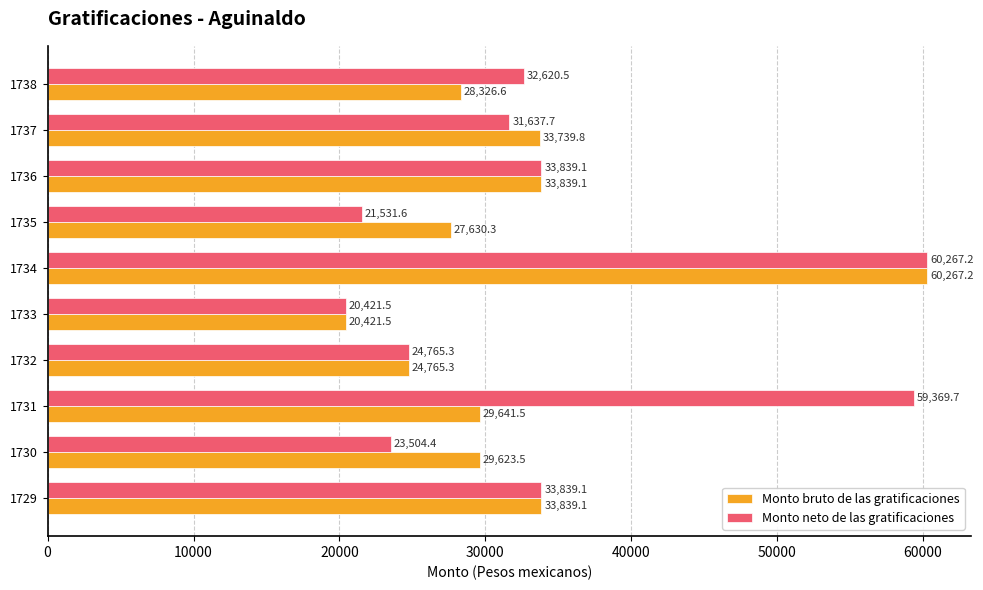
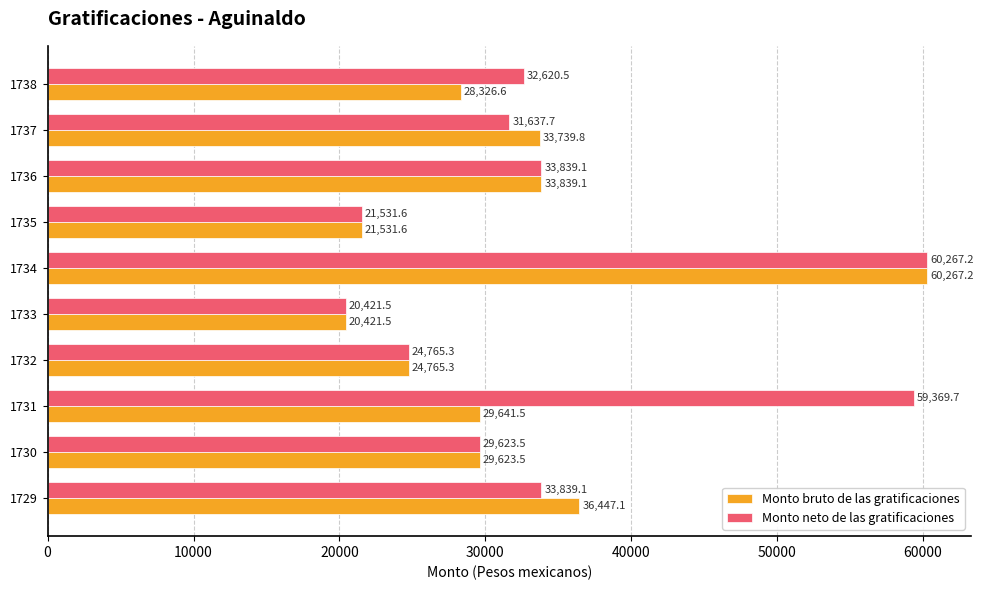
Monto bruto de las gratificaciones, 1735: 27,630.3 -> 21,531.6
Monto neto de las gratificaciones, 1730: 23,504.4 -> 29,623.5
Monto bruto de las gratificaciones, 1729: 33,839.1 -> 36,447.1
